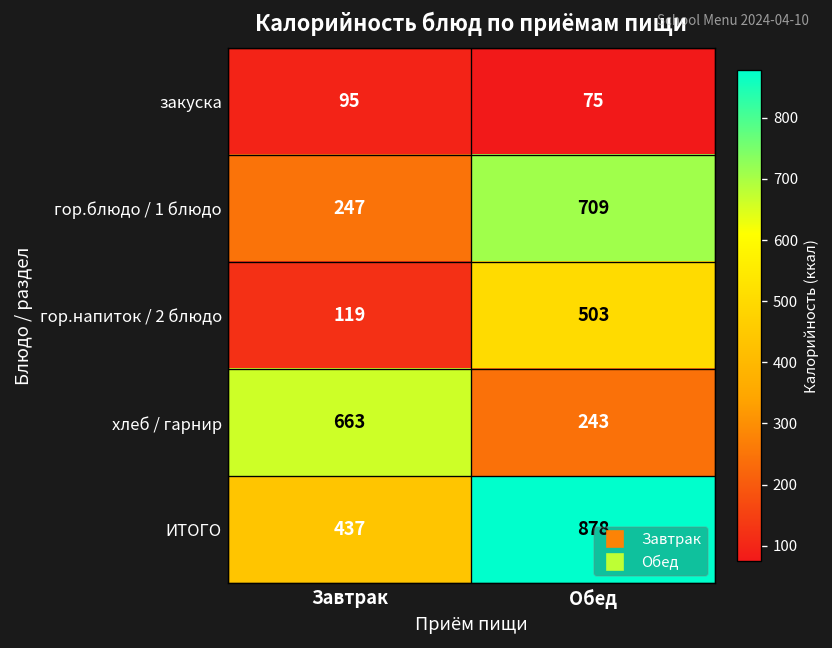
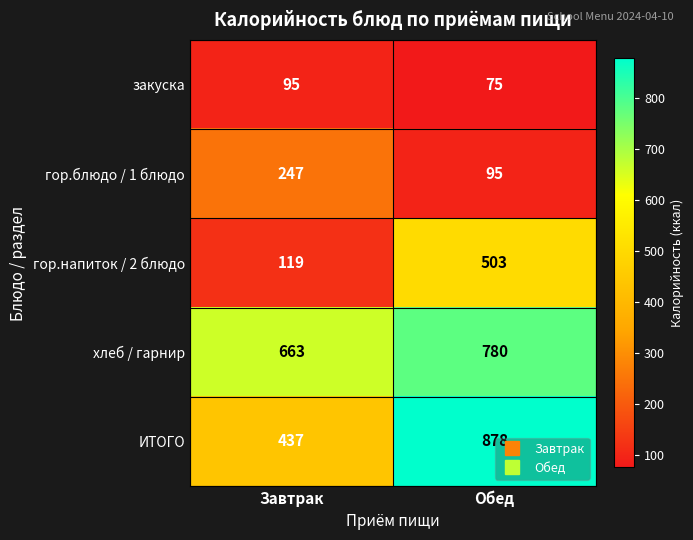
гор.блюдо / 1 блюдо, Обед: 709 -> 95
хлеб / гарнир, Обед: 243 -> 780
